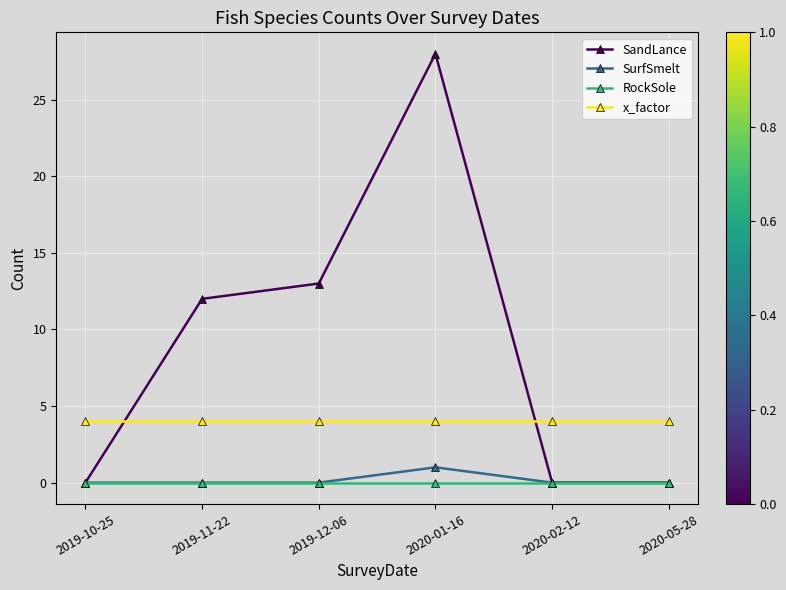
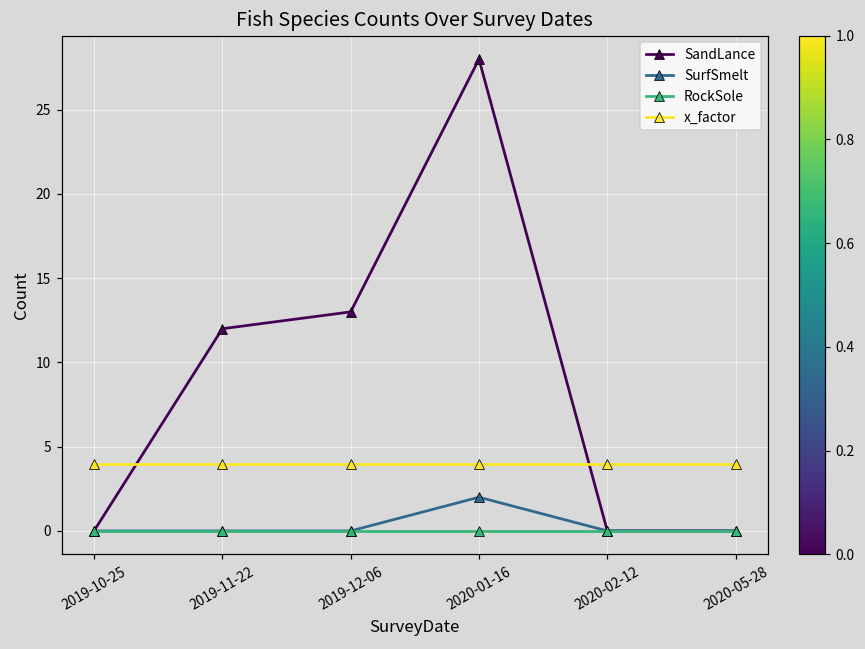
SurfSmelt, 2020-01-16: 1 -> 2
